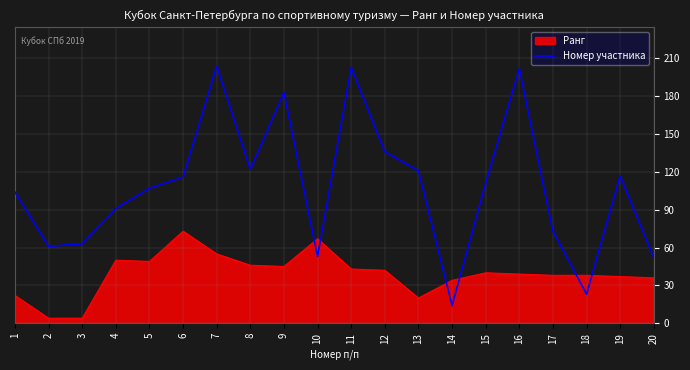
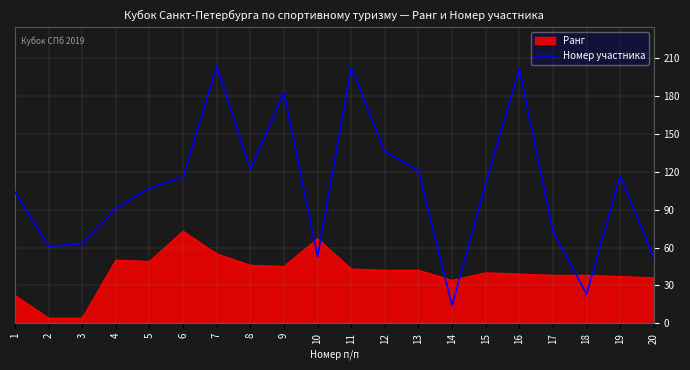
Ранг, 13: 20 -> 42
